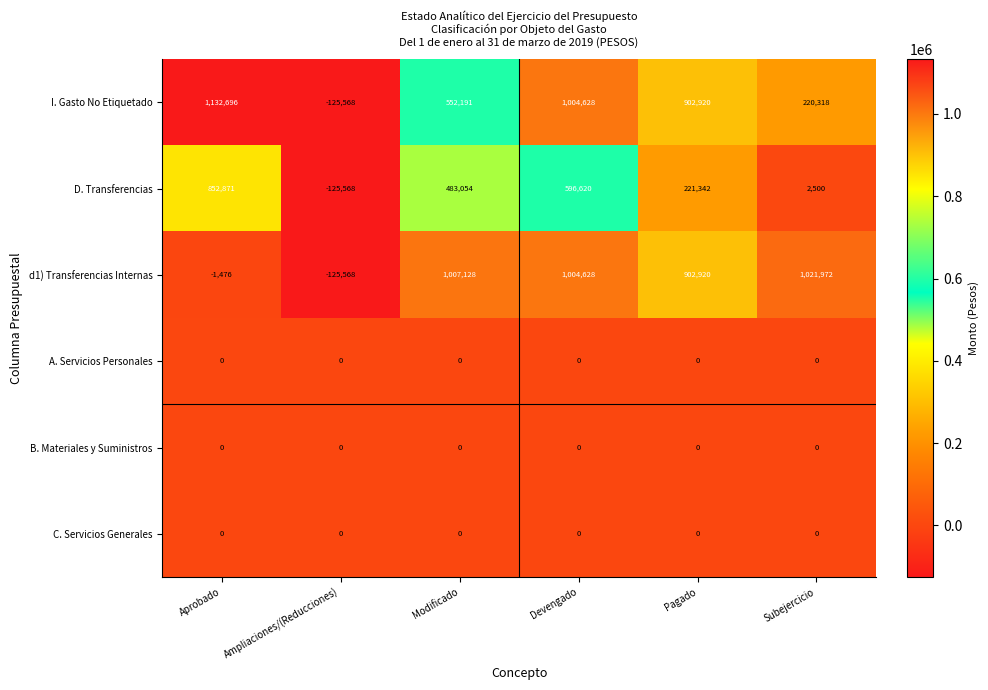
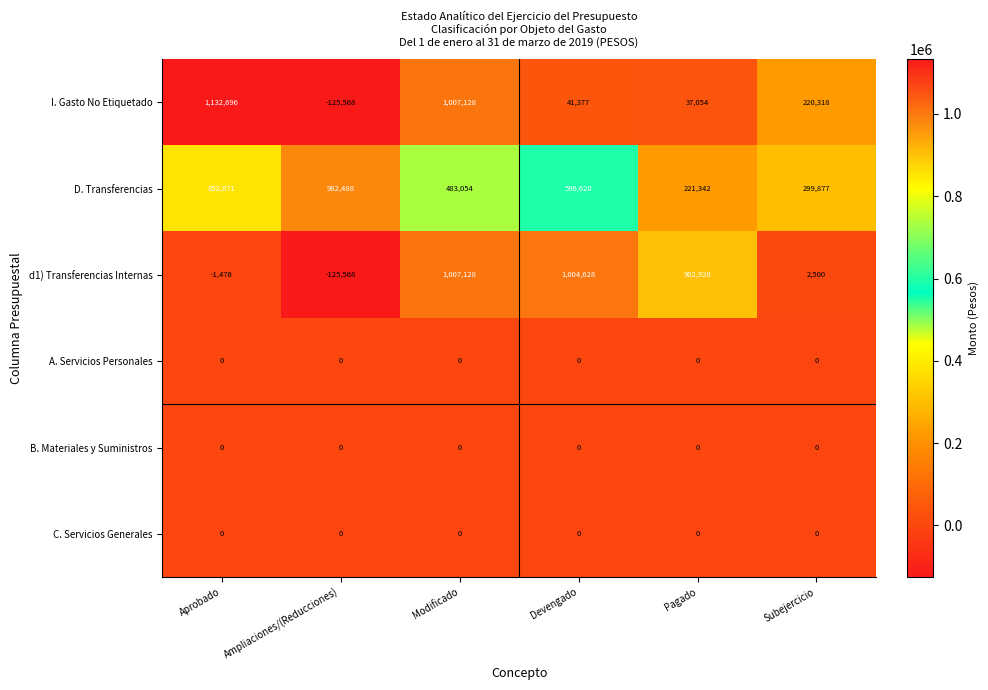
I. Gasto No Etiquetado, Modificado: 552,191 -> 1,007,128
I. Gasto No Etiquetado, Devengado: 1,004,628 -> 41,377
I. Gasto No Etiquetado, Pagado: 902,920 -> 37,054
D. Transferencias, Ampliaciones/(Reducciones): -125,568 -> 982,488
D. Transferencias, Subejercicio: 2,500 -> 299,877
d1) Transferencias Internas, Subejercicio: 1,021,972 -> 2,500
